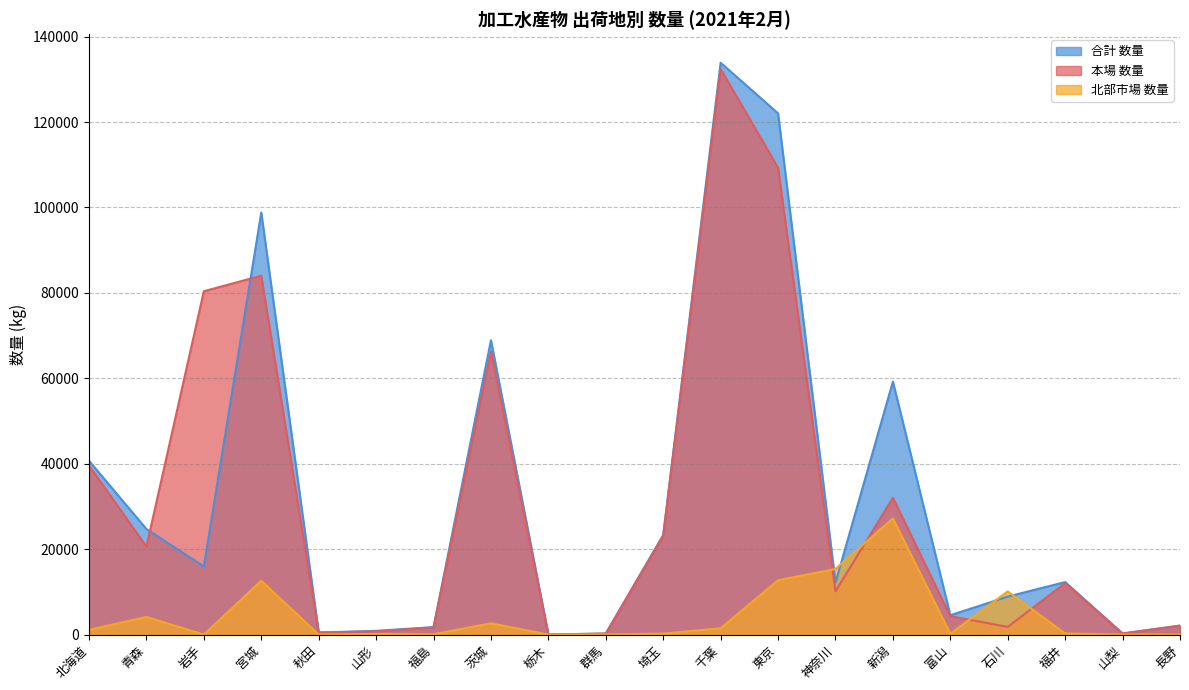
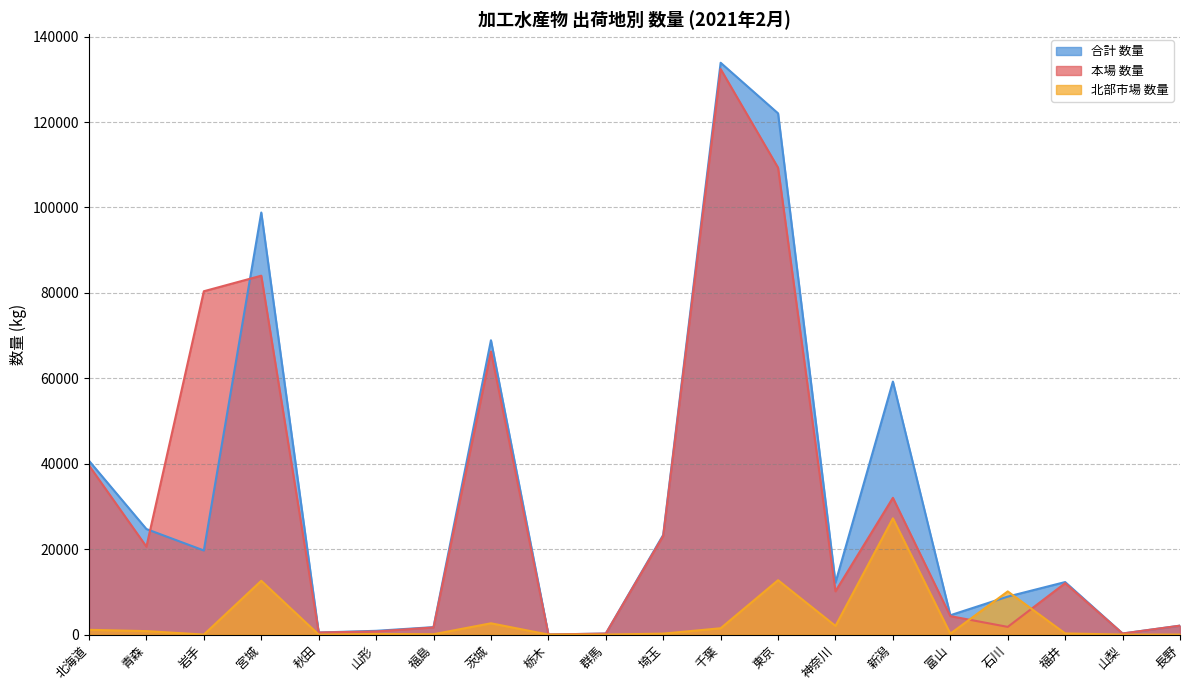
北部市場 数量, 青森: 4000 -> 1000
合計 数量, 岩手: 16000 -> 20000
北部市場 数量, 神奈川: 15000 -> 2000
